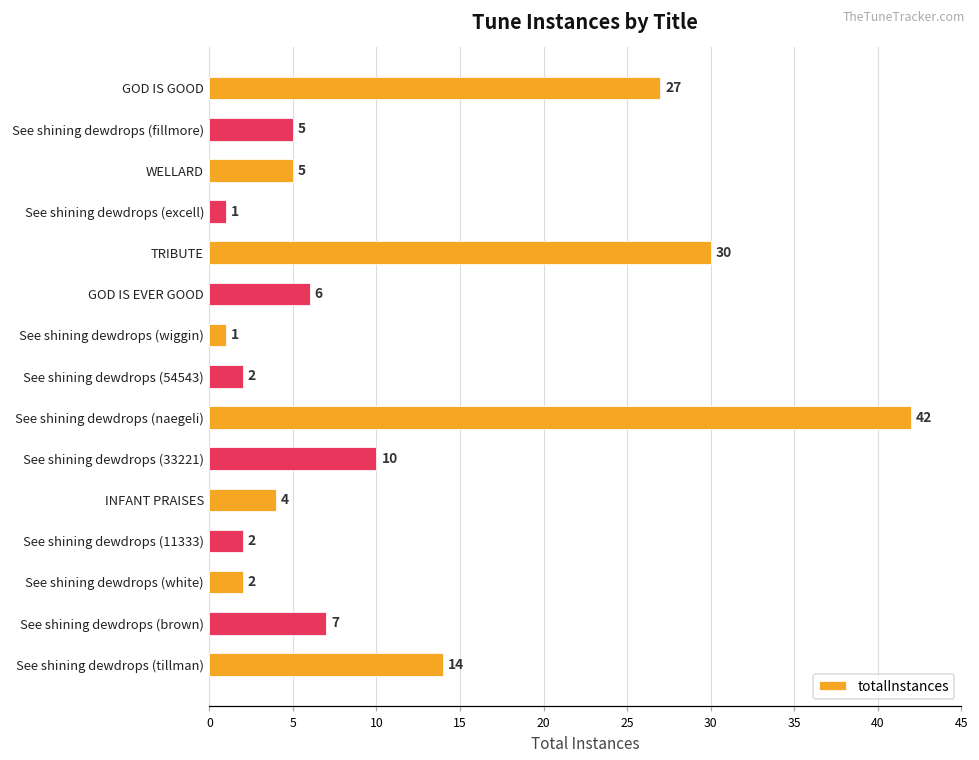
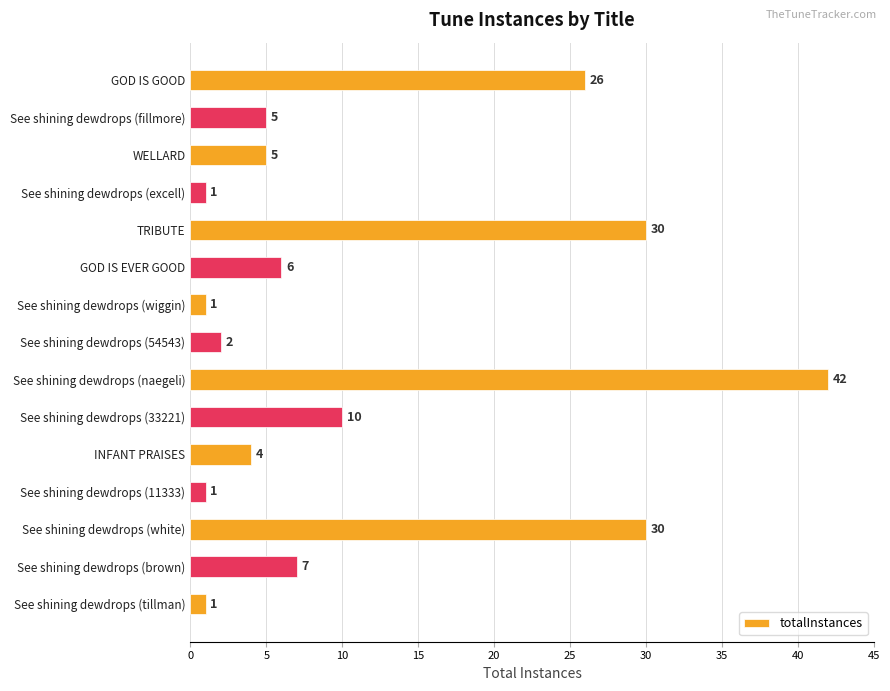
GOD IS GOOD: 27 -> 26
See shining dewdrops (11333): 2 -> 1
See shining dewdrops (white): 2 -> 30
See shining dewdrops (tillman): 14 -> 1
